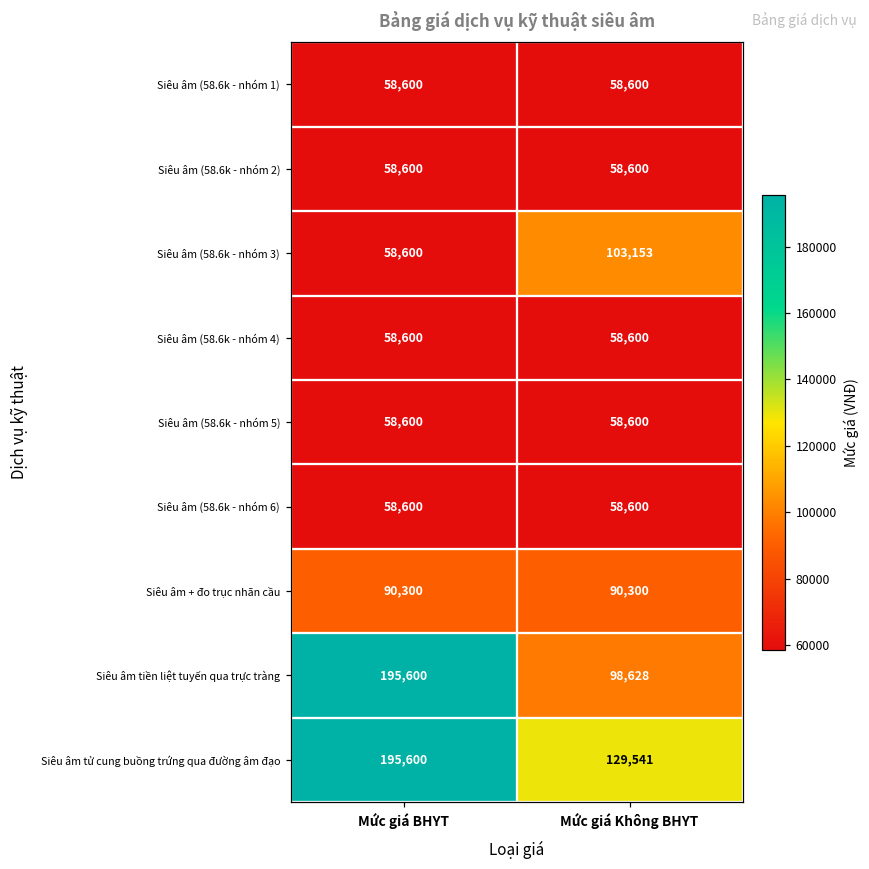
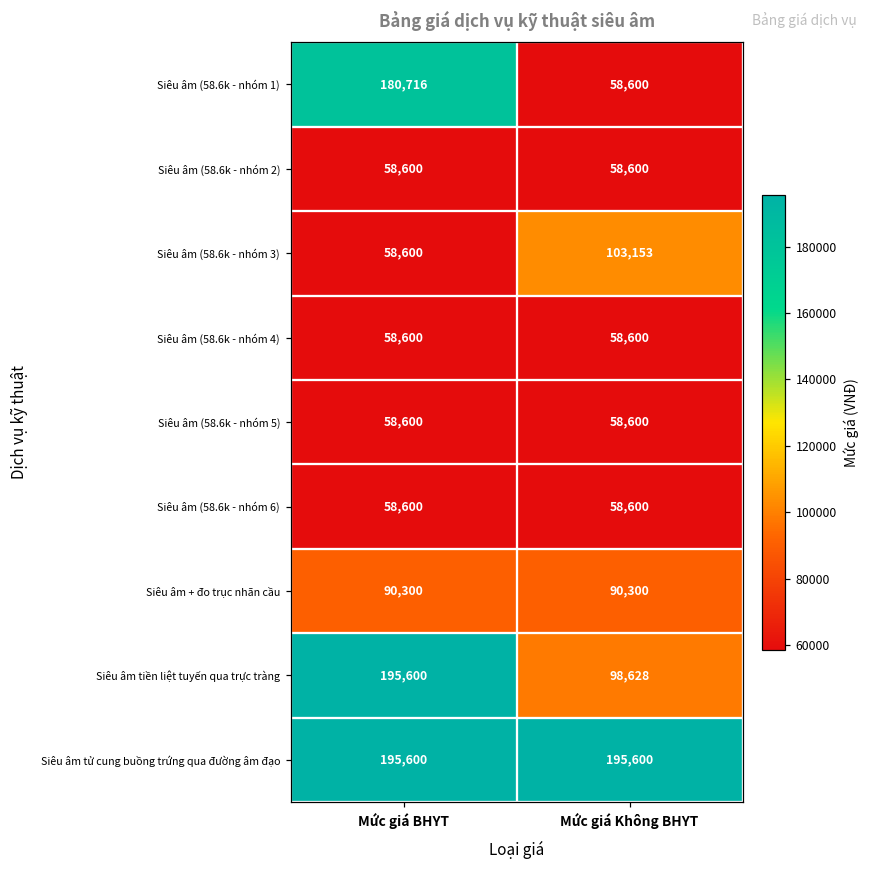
Siêu âm (58.6k - nhóm 1), Mức giá BHYT: 58,600 -> 180,716
Siêu âm tử cung buồng trứng qua đường âm đạo, Mức giá Không BHYT: 129,541 -> 195,600
